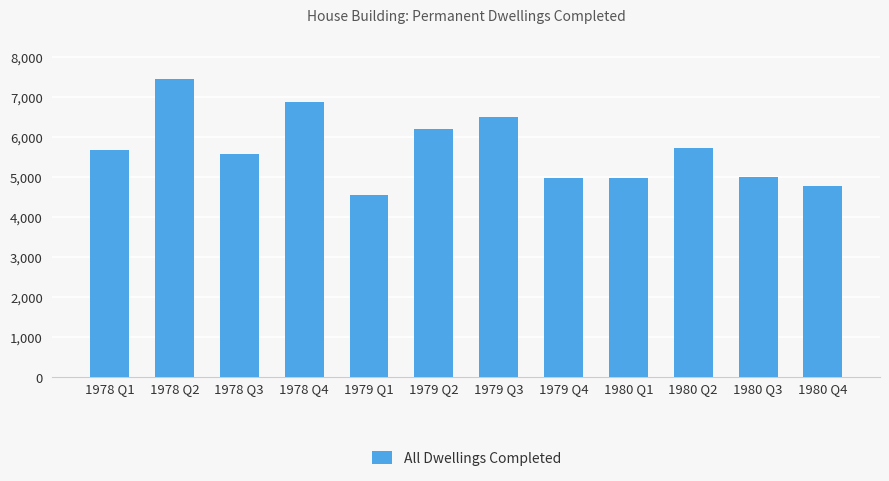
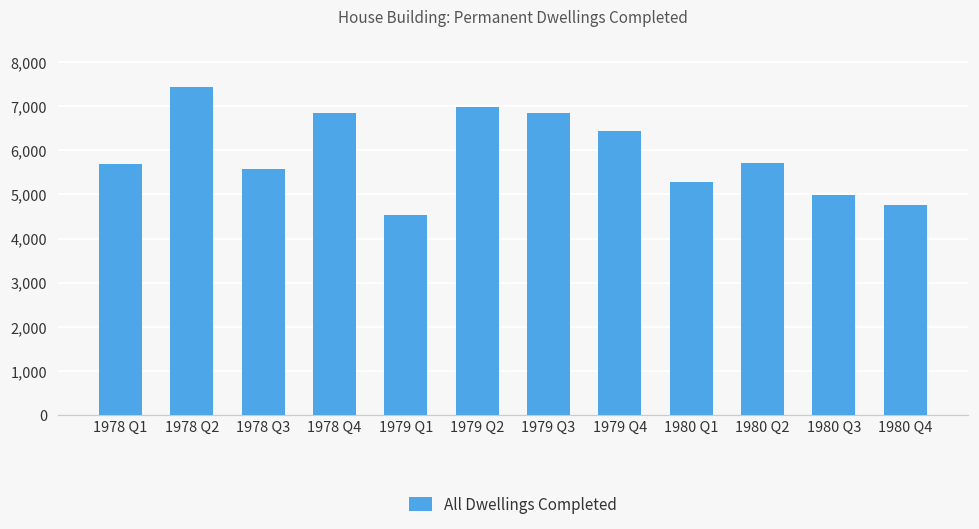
1979 Q2: 6,200 -> 7,000
1979 Q3: 6,500 -> 6,900
1979 Q4: 5,000 -> 6,500
1980 Q1: 5,000 -> 5,300
